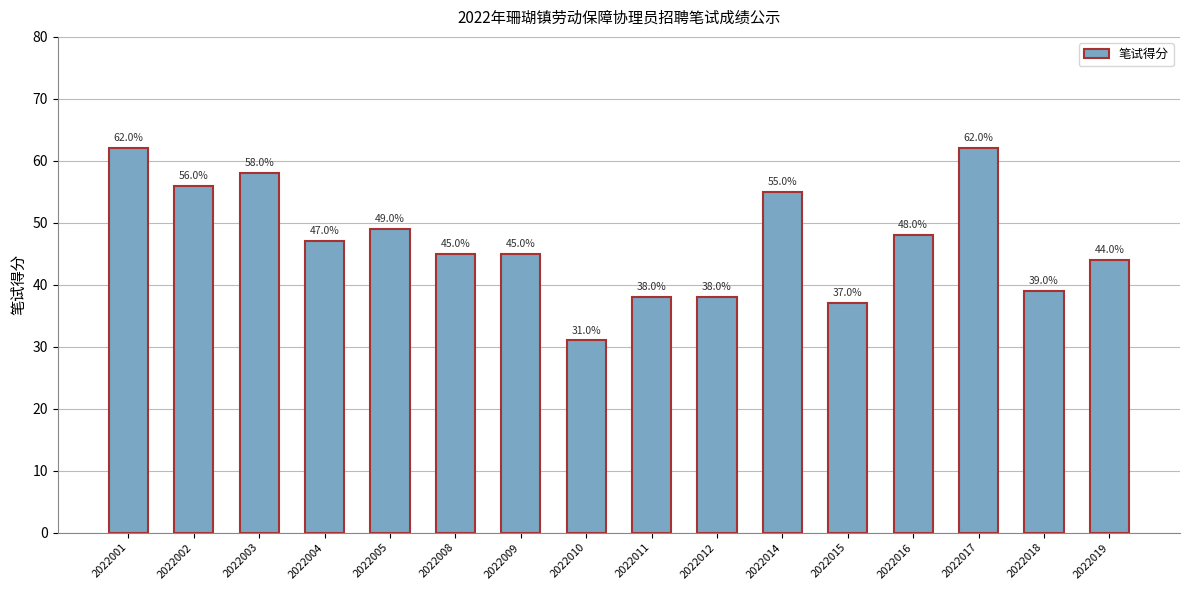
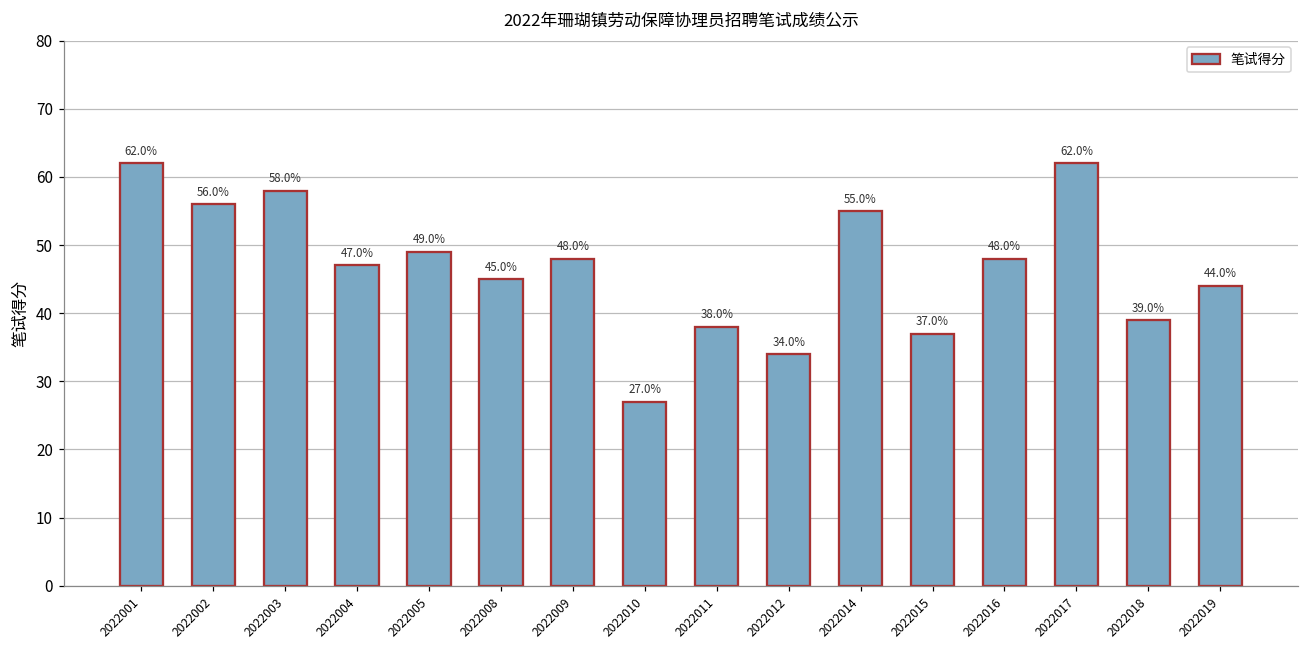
2022009: 45.0% -> 48.0%
2022010: 31.0% -> 27.0%
2022012: 38.0% -> 34.0%
